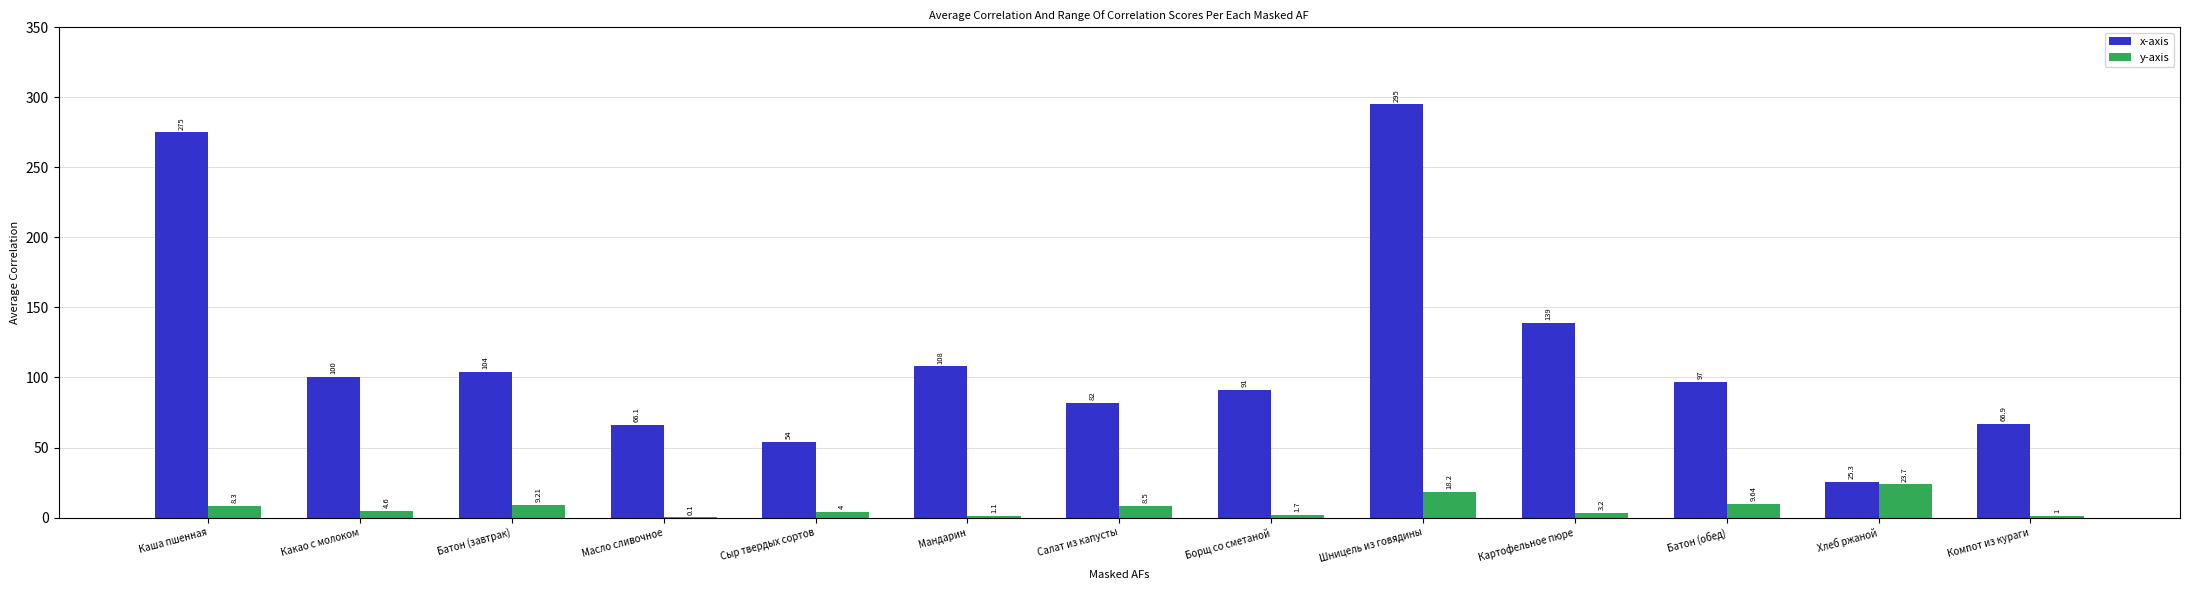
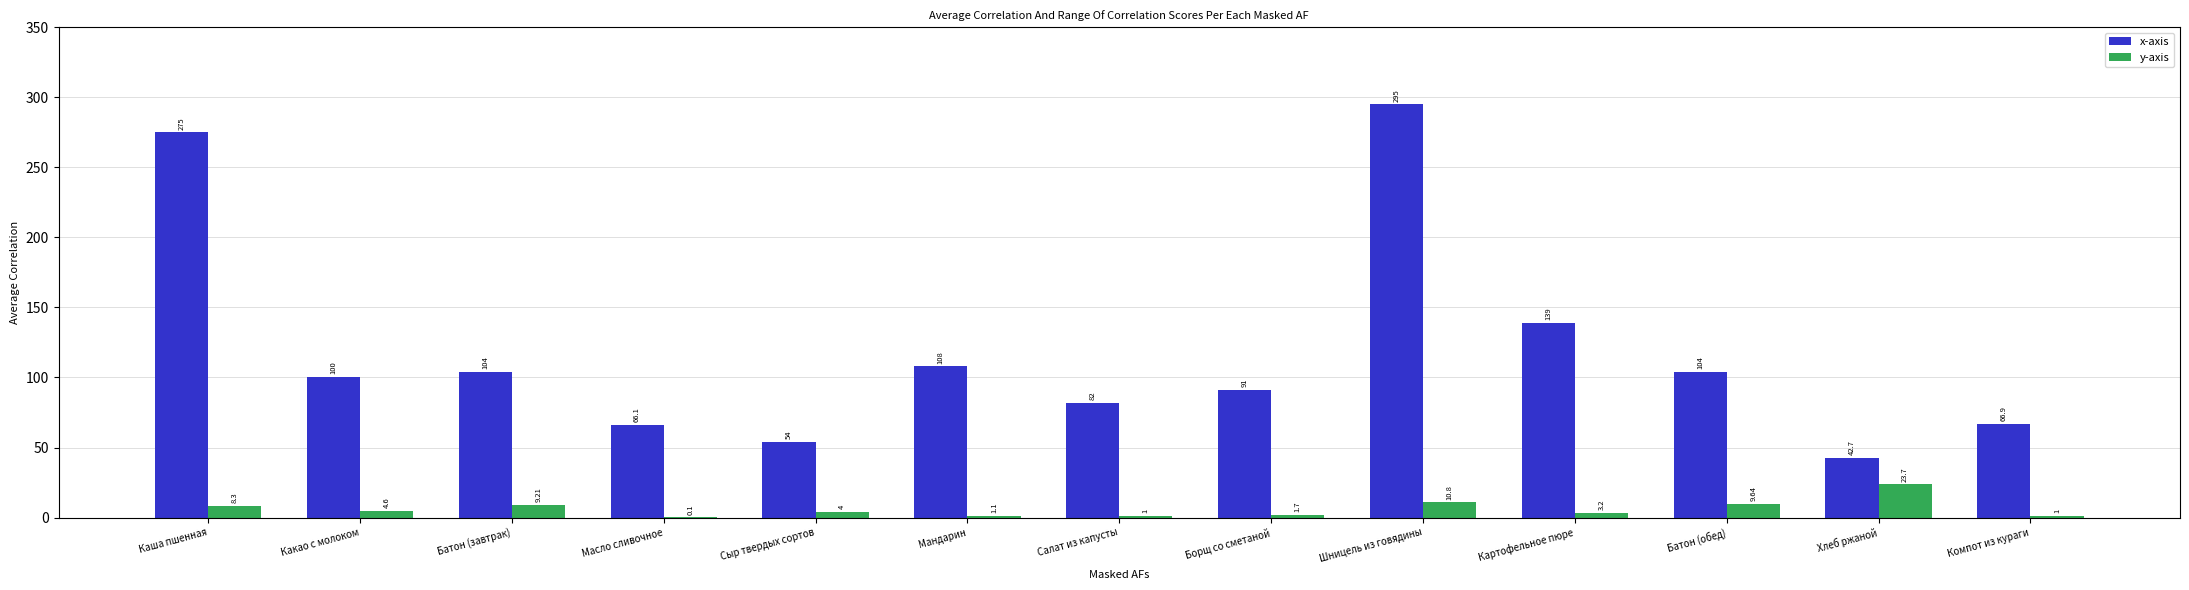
y-axis, Салат из капусты: 8.5 -> 1
y-axis, Шницель из говядины: 18.2 -> 10.8
x-axis, Батон (обед): 97 -> 104
x-axis, Хлеб ржаной: 25.3 -> 42.7
